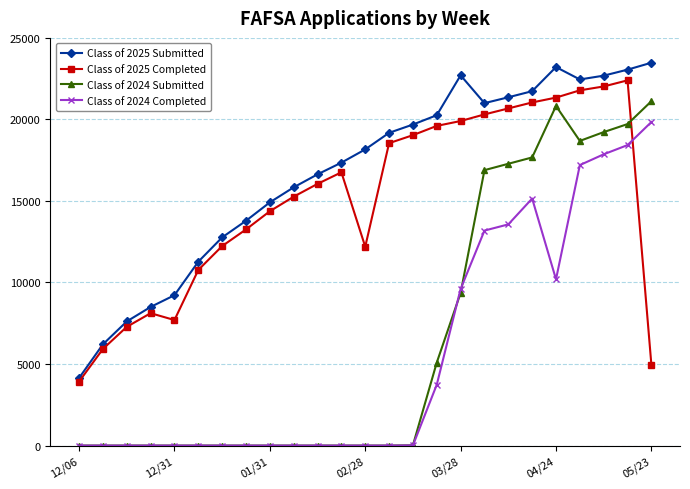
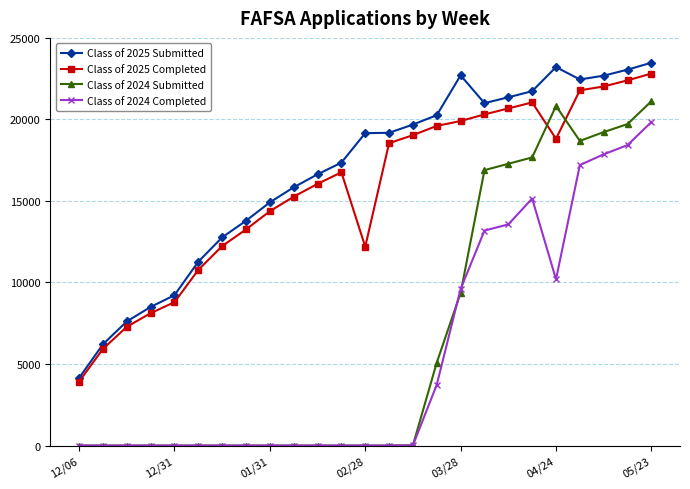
Class of 2025 Completed, 12/31: 7700 -> 8800
Class of 2025 Submitted, 02/28: 18200 -> 19200
Class of 2025 Completed, 04/24: 21300 -> 18800
Class of 2025 Completed, 05/23: 5000 -> 22800
